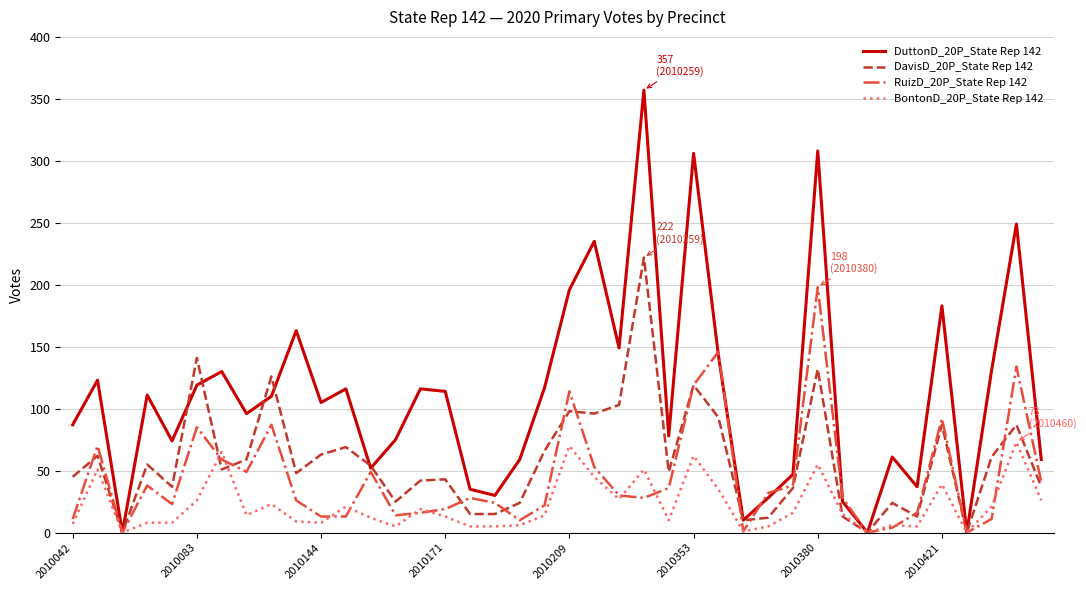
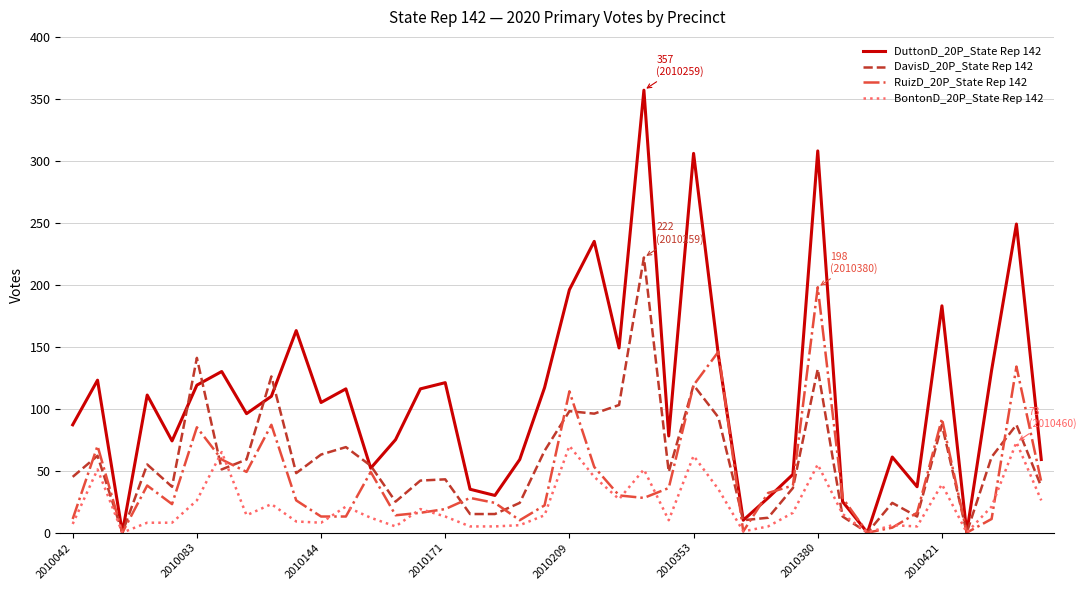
DuttonD_20P_State Rep 142, 2010171: 114 -> 121
